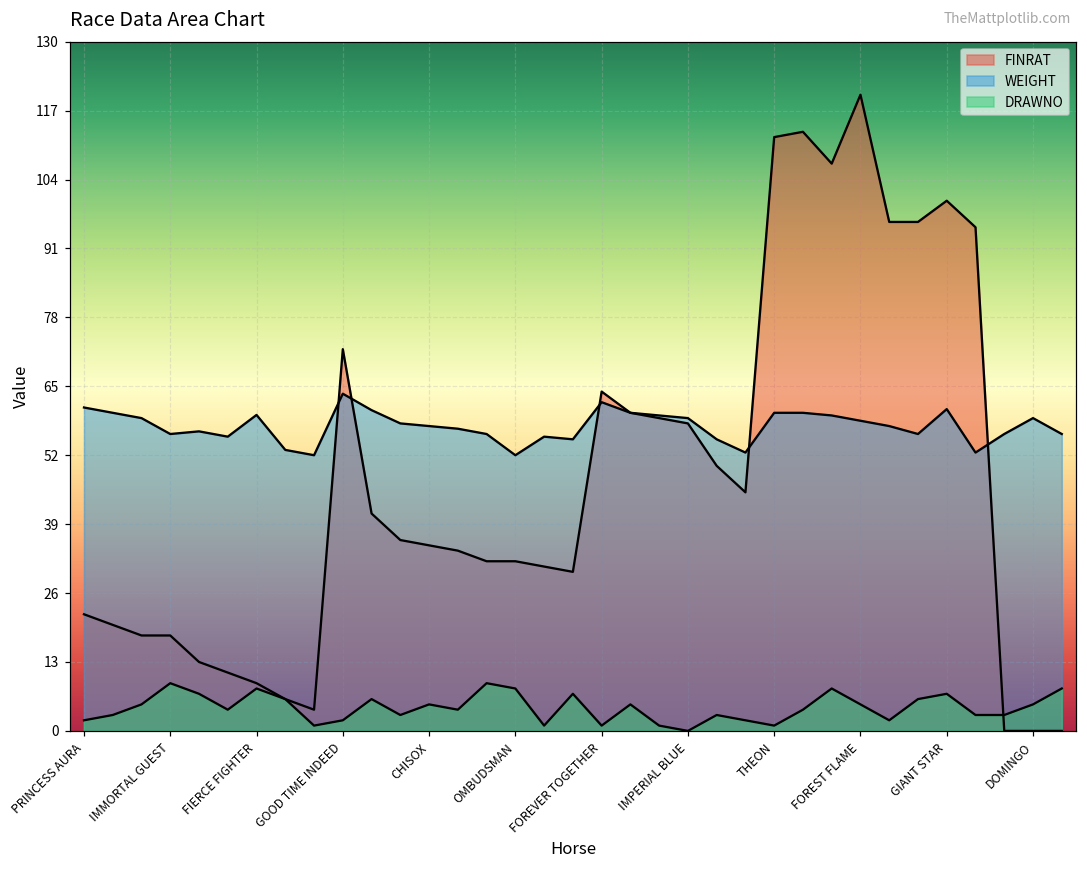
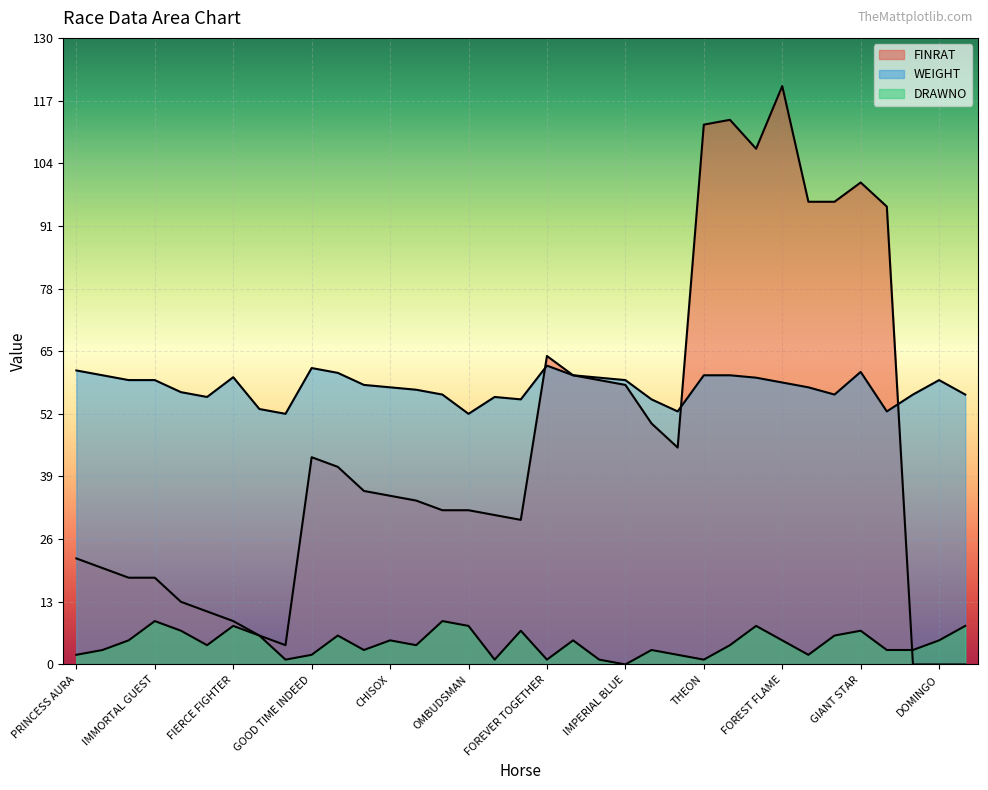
WEIGHT, IMMORTAL GUEST: 56 -> 59
FINRAT, GOOD TIME INDEED: 72 -> 43
WEIGHT, GOOD TIME INDEED: 64 -> 62
